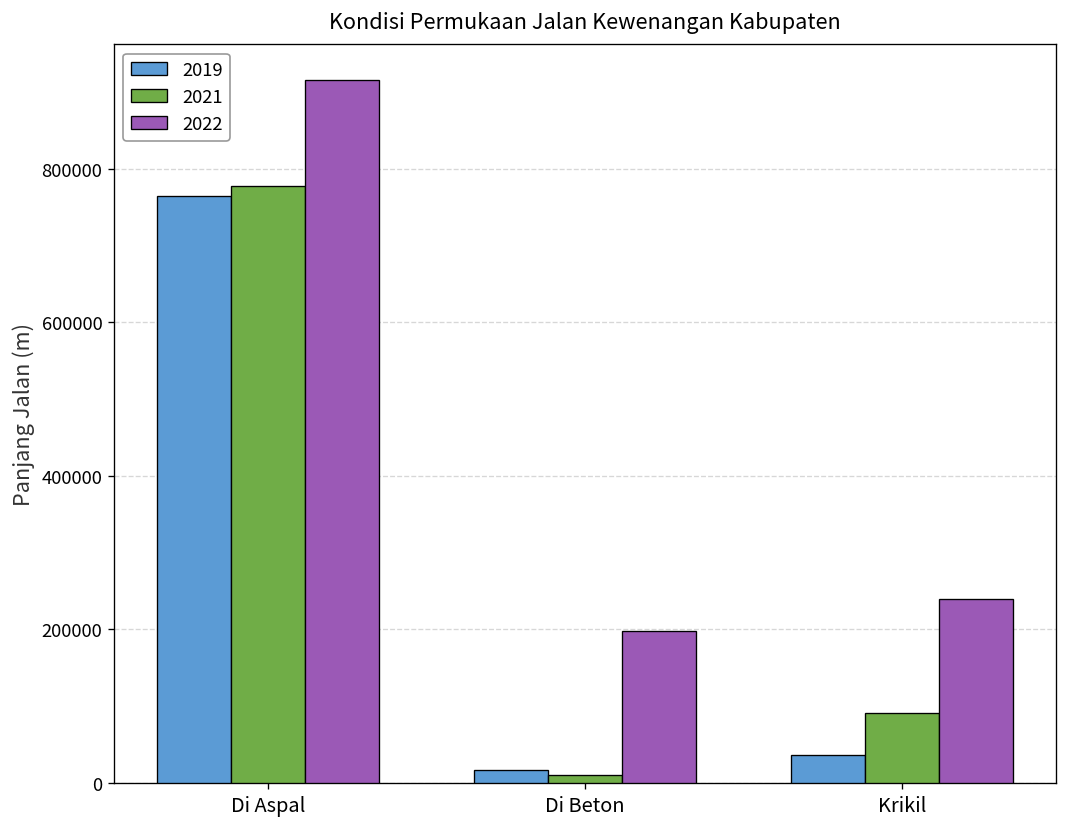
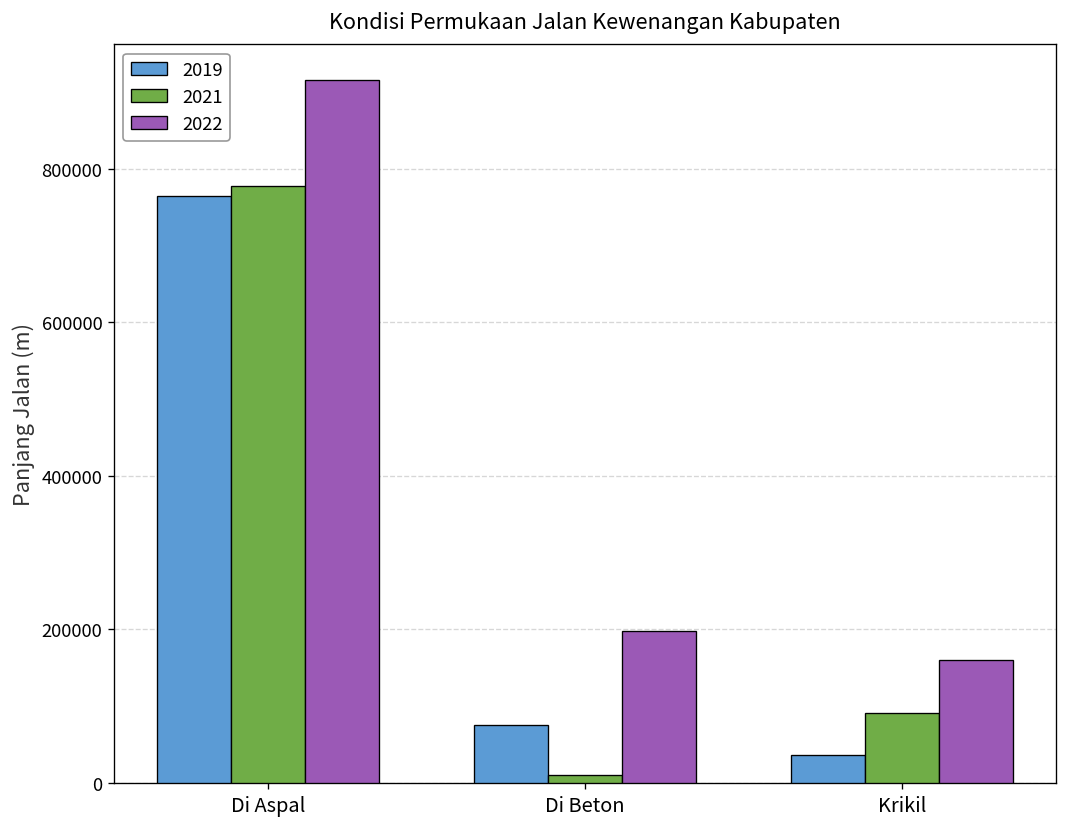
2019, Di Beton: 20000 -> 80000
2022, Krikil: 240000 -> 160000
